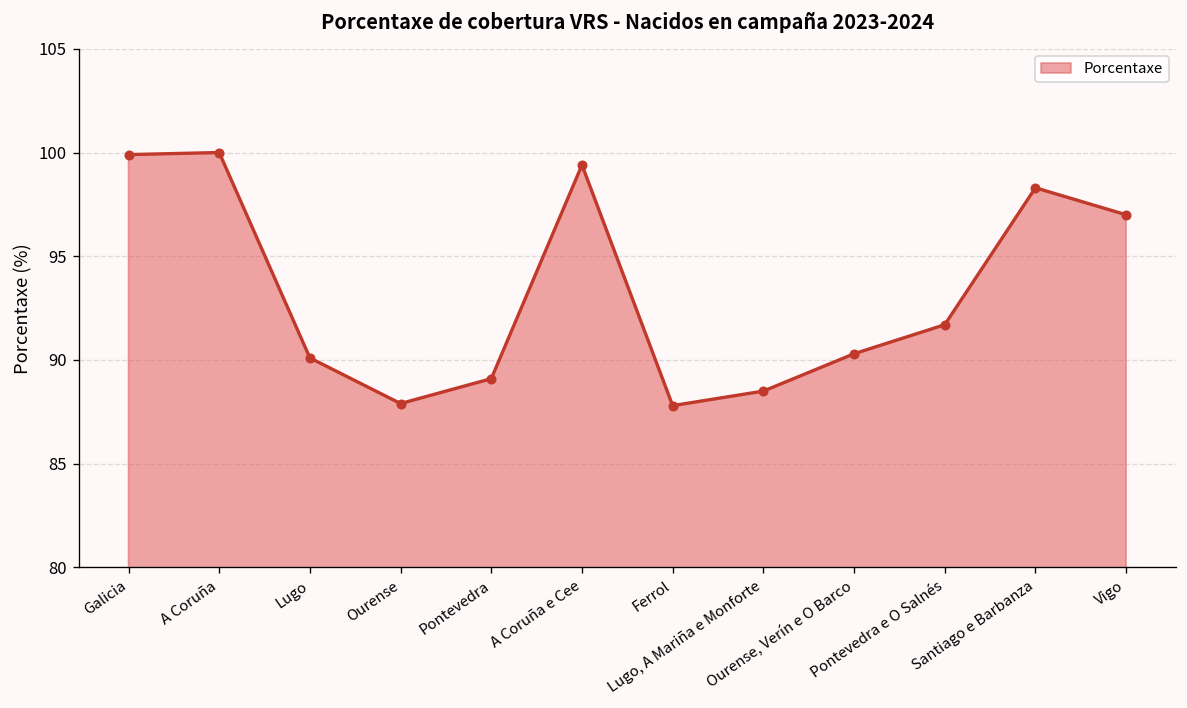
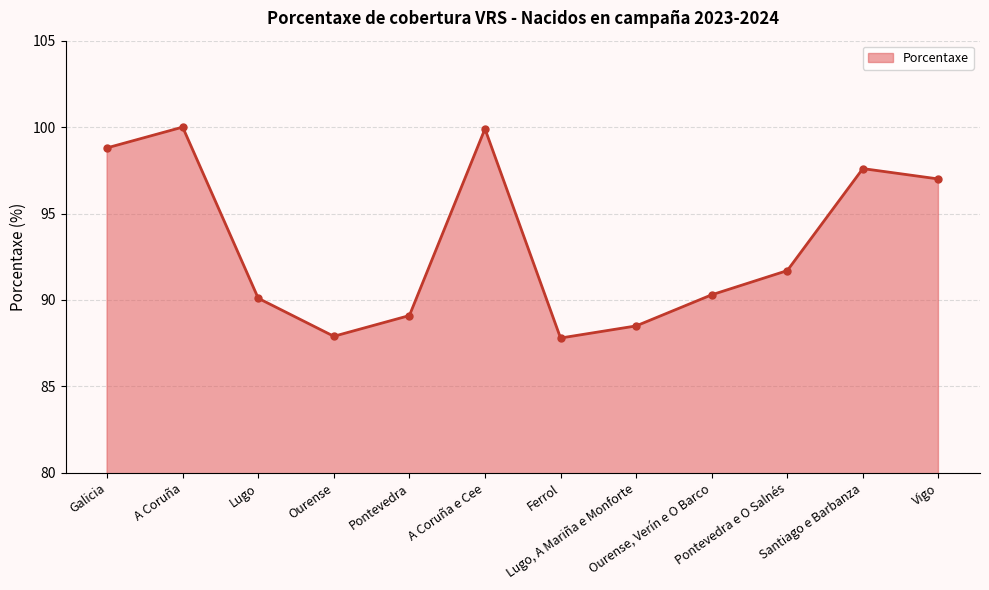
Galicia: 99.9 -> 98.8
A Coruña e Cee: 99.4 -> 99.9
Santiago e Barbanza: 98.3 -> 97.6
